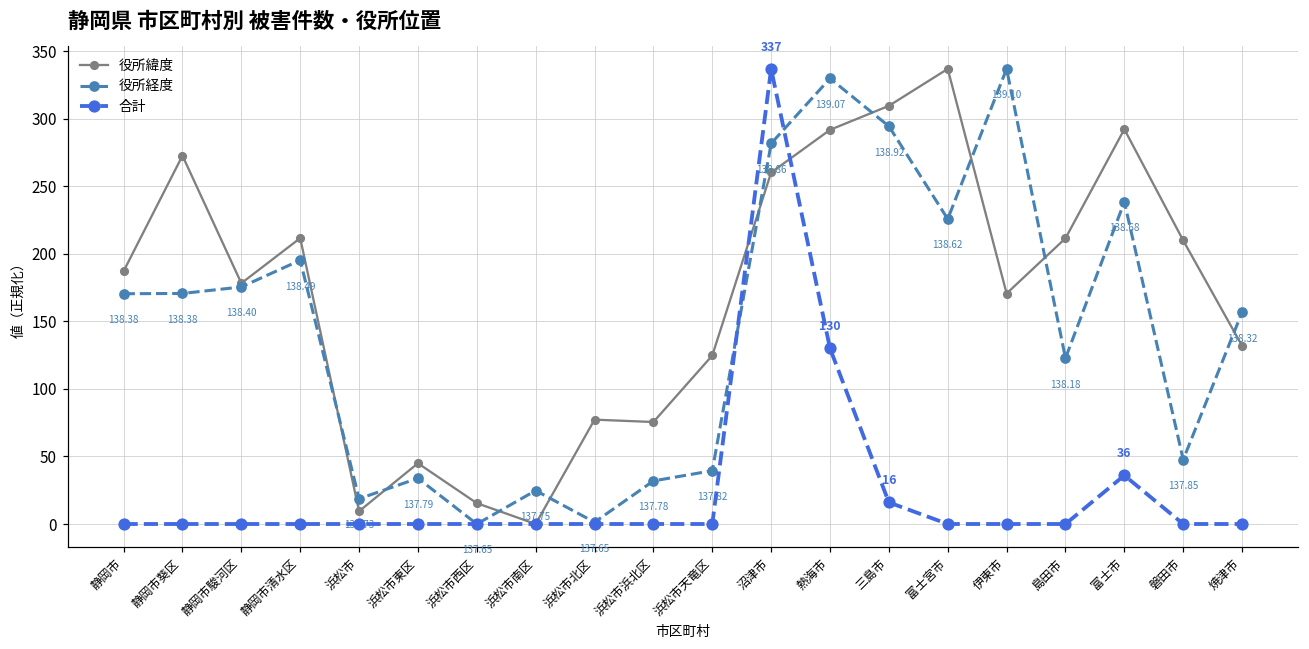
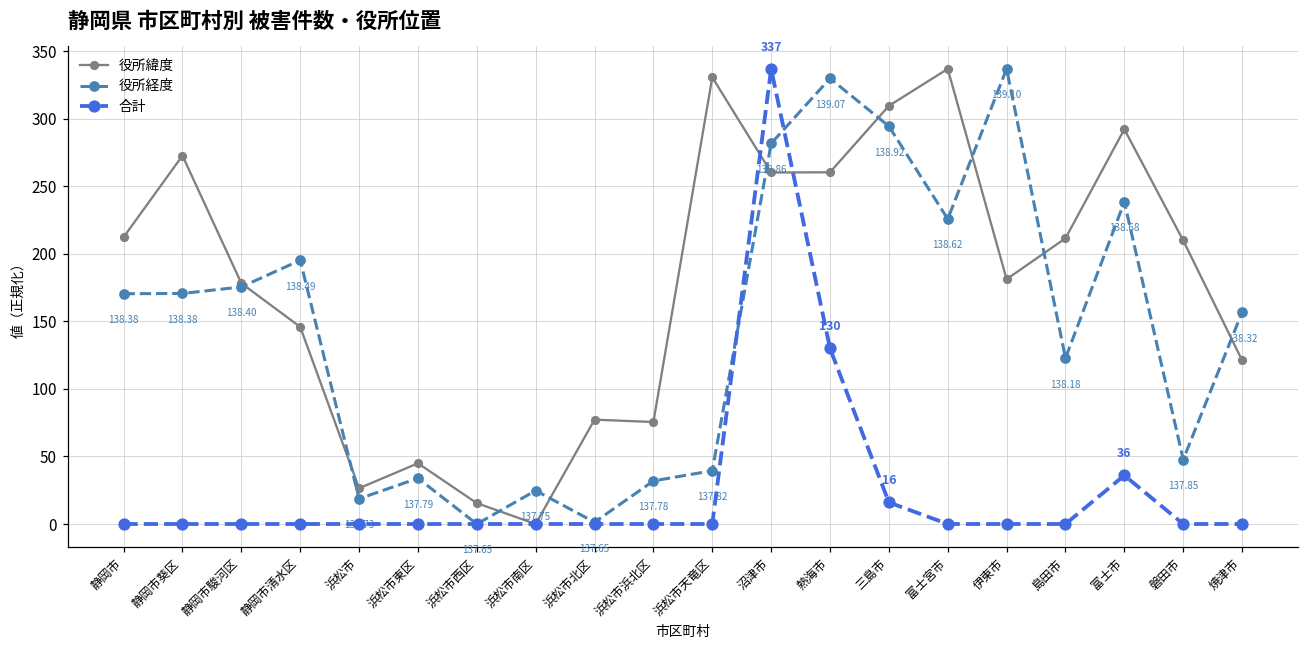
役所緯度, 静岡市: 187 -> 212
役所緯度, 静岡市清水区: 212 -> 146
役所緯度, 浜松市: 9 -> 26
役所緯度, 浜松市天竜区: 125 -> 331
役所緯度, 熱海市: 292 -> 260
役所緯度, 伊東市: 171 -> 181
役所緯度, 焼津市: 132 -> 121
